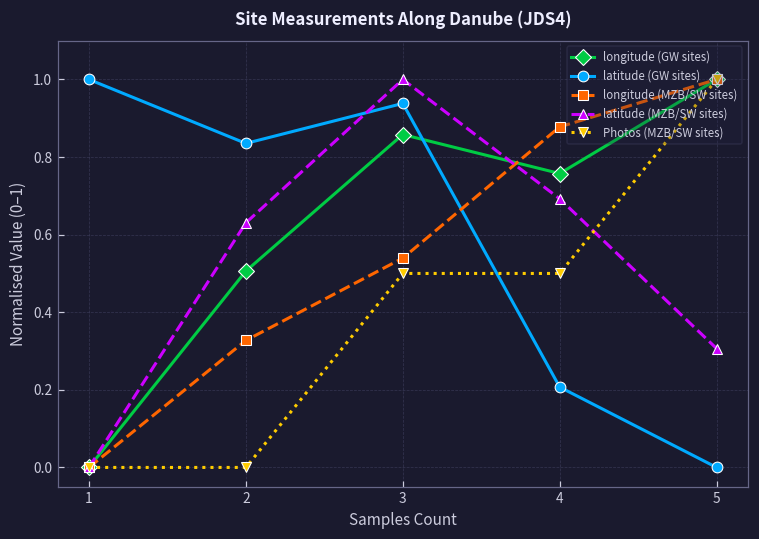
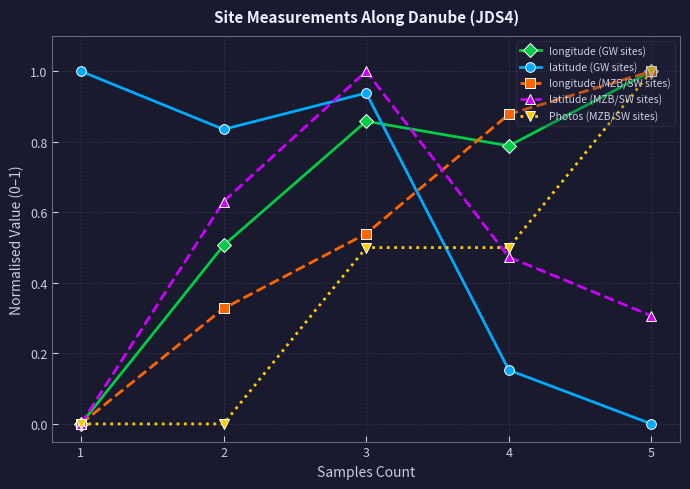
longitude (GW sites), 4: 0.76 -> 0.79
latitude (GW sites), 4: 0.21 -> 0.15
latitude (MZB/SW sites), 4: 0.69 -> 0.47
